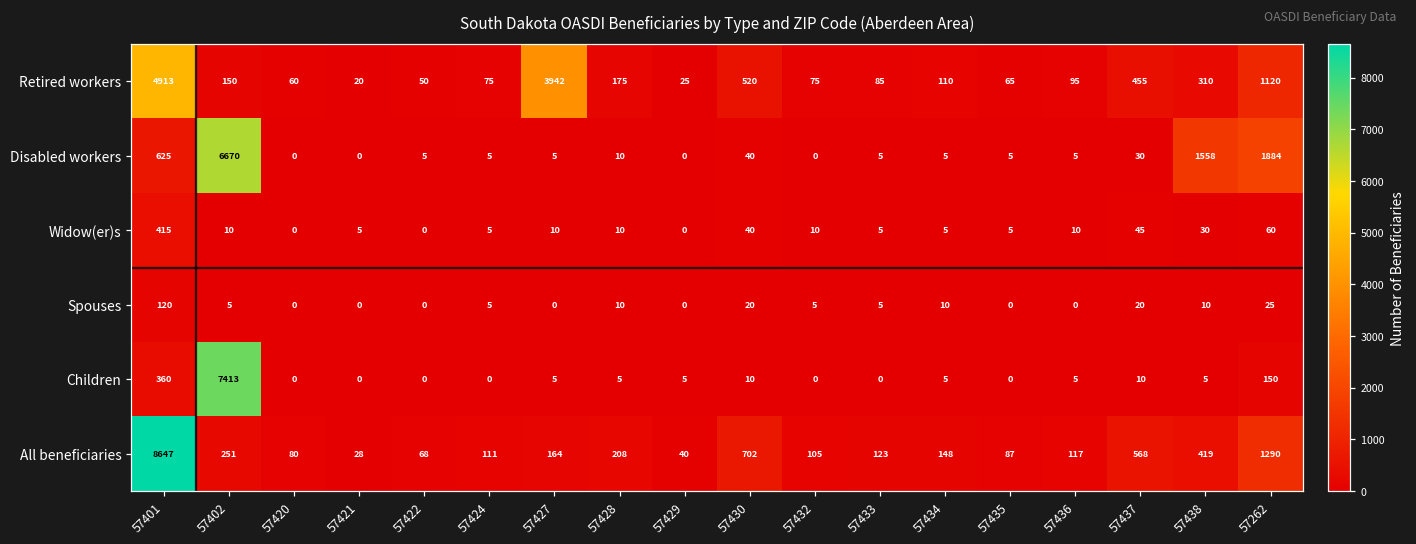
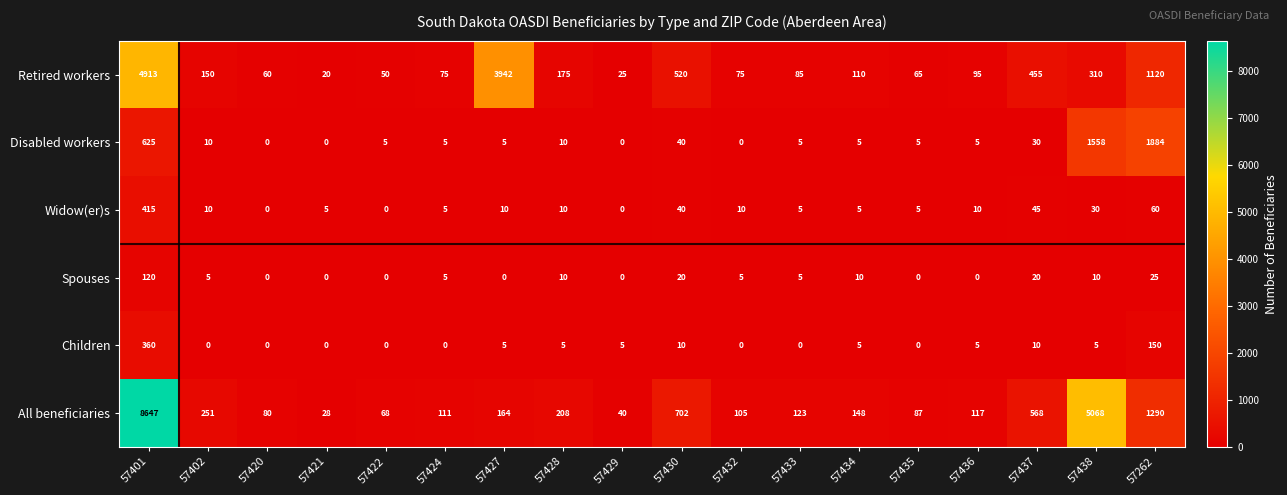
Disabled workers, 57402: 6670 -> 10
Children, 57402: 7413 -> 0
All beneficiaries, 57438: 419 -> 5068
